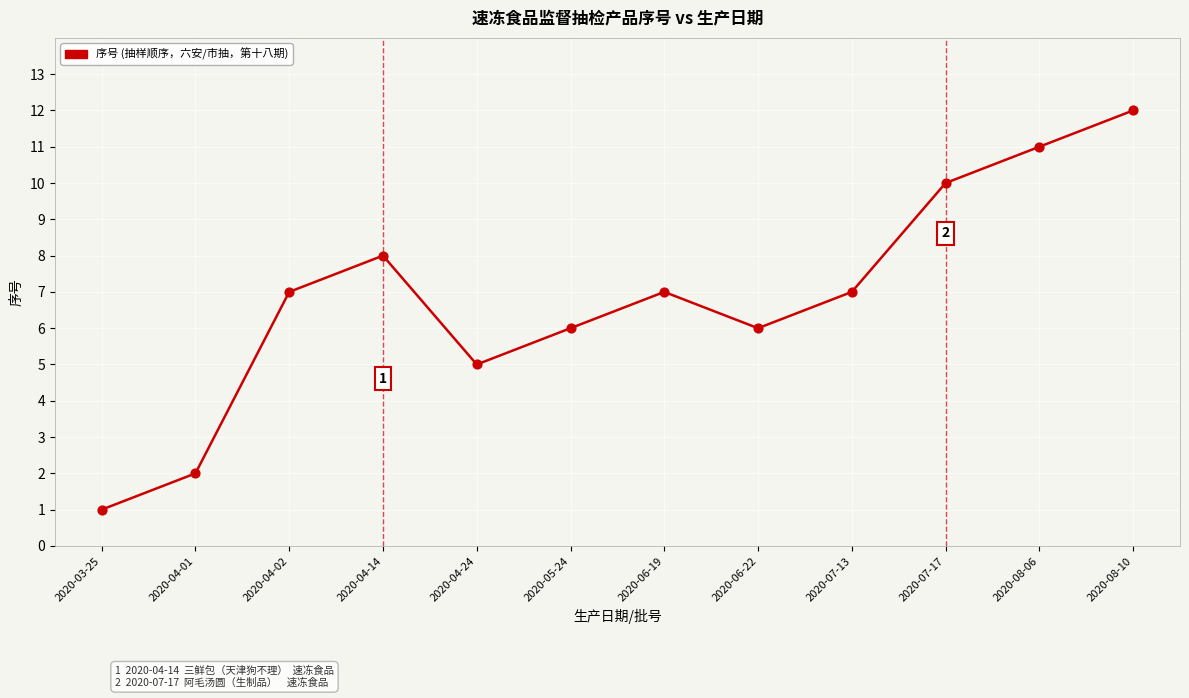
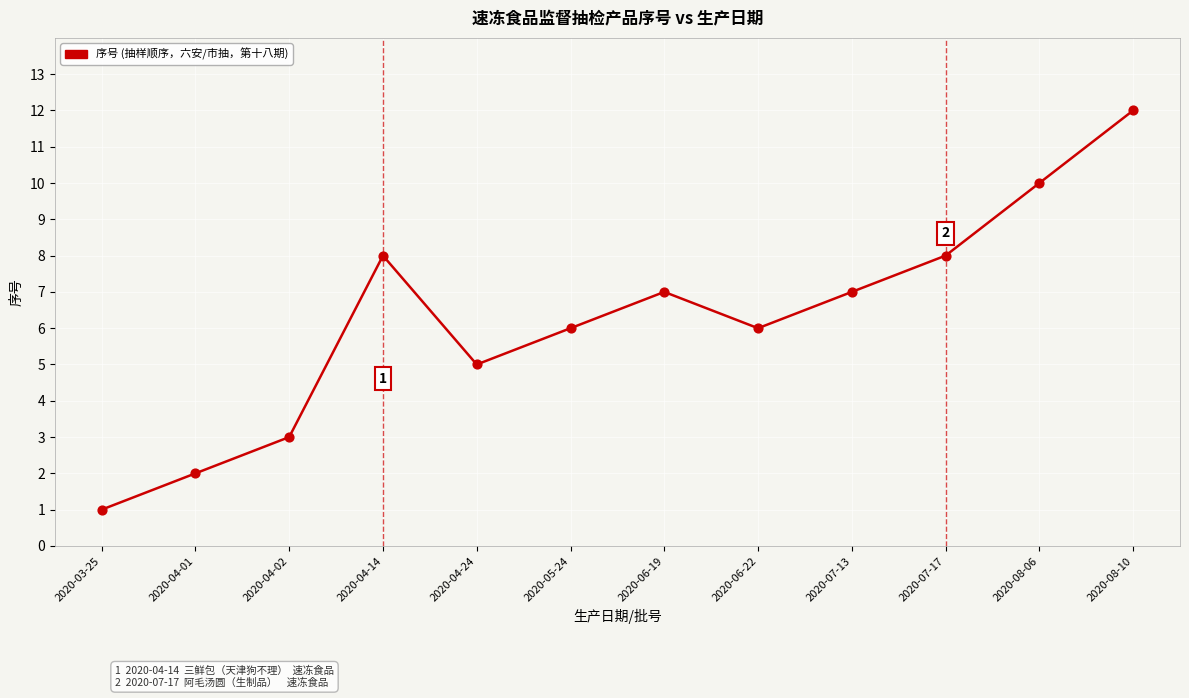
2020-04-02: 7 -> 3
2020-07-17: 10 -> 8
2020-08-06: 11 -> 10
